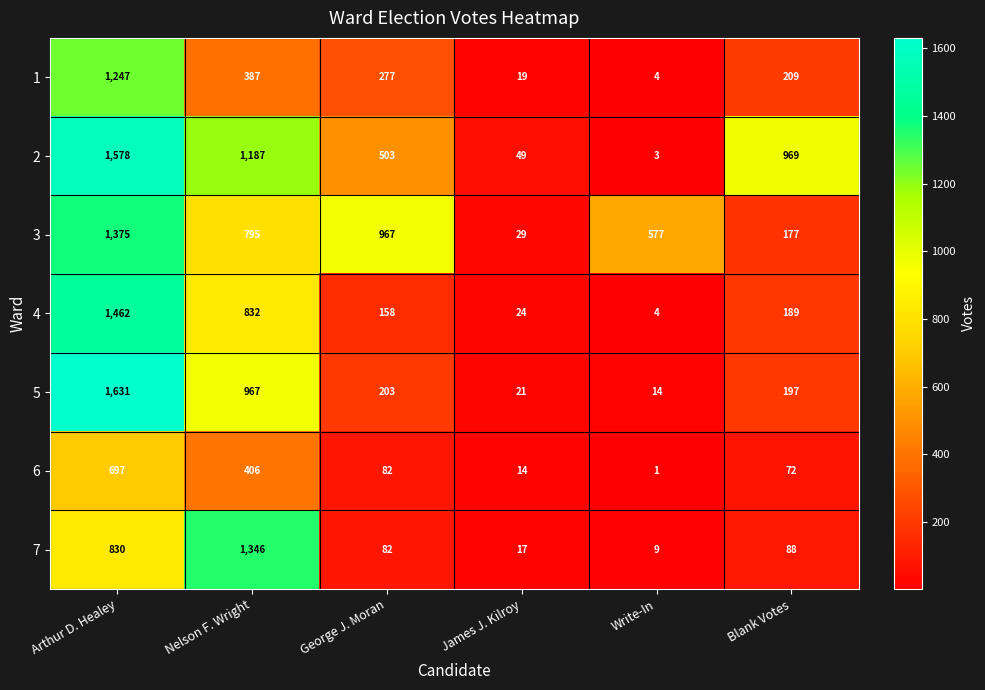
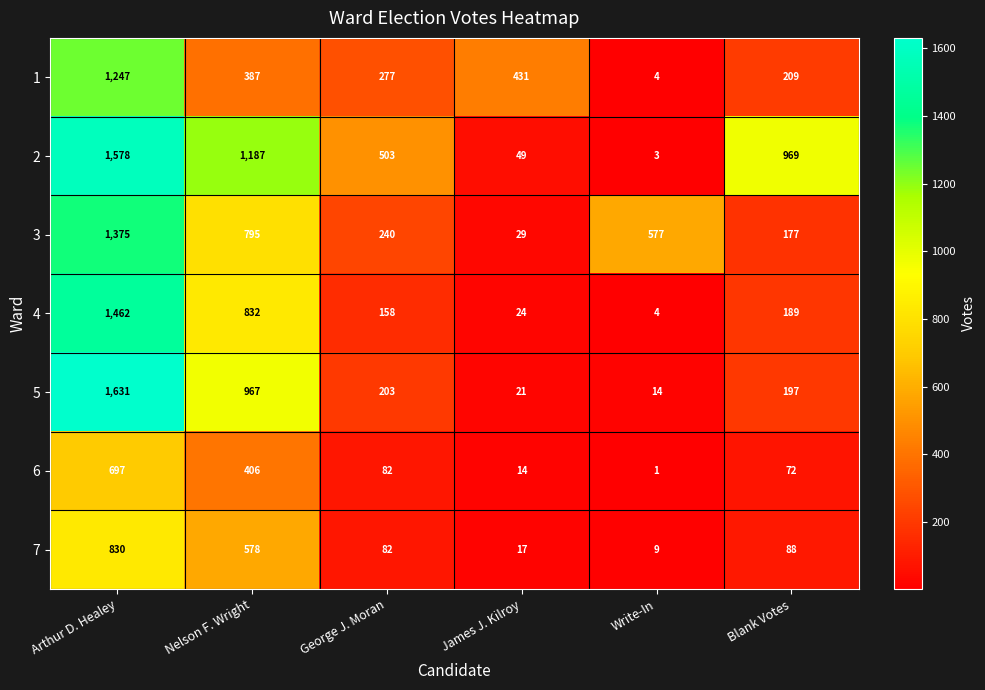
1, James J. Kilroy: 19 -> 431
3, George J. Moran: 967 -> 240
7, Nelson F. Wright: 1,346 -> 578
